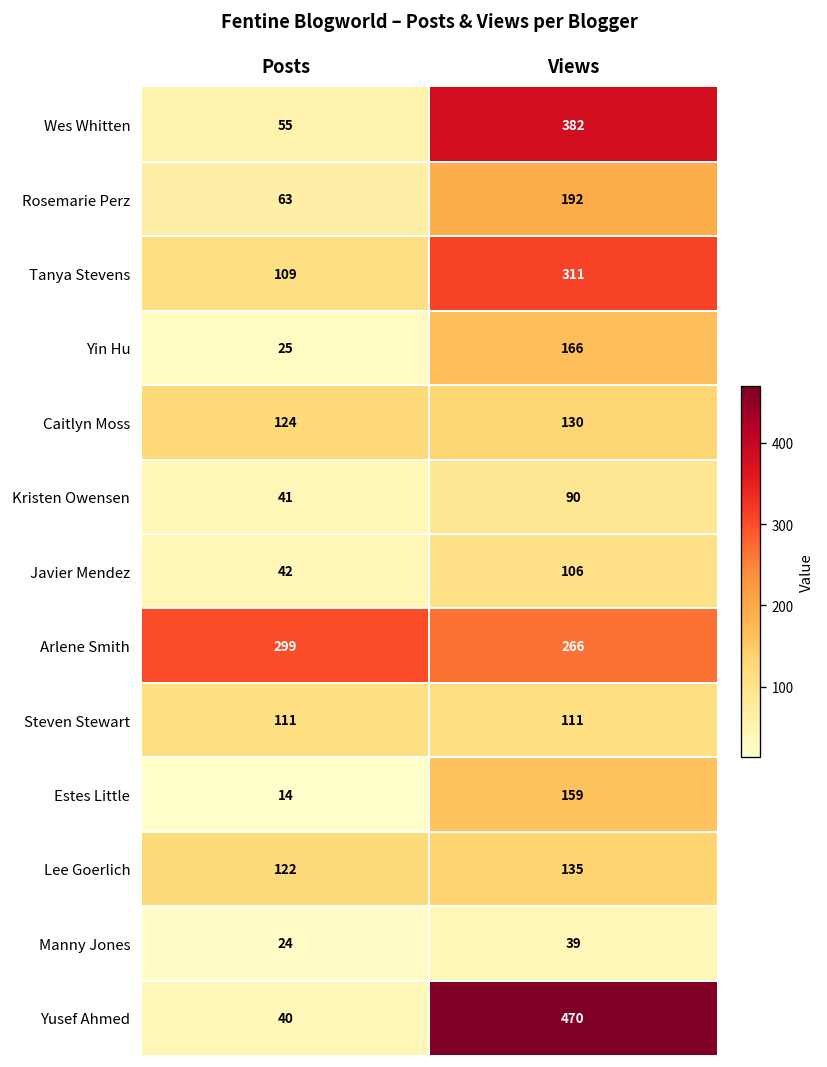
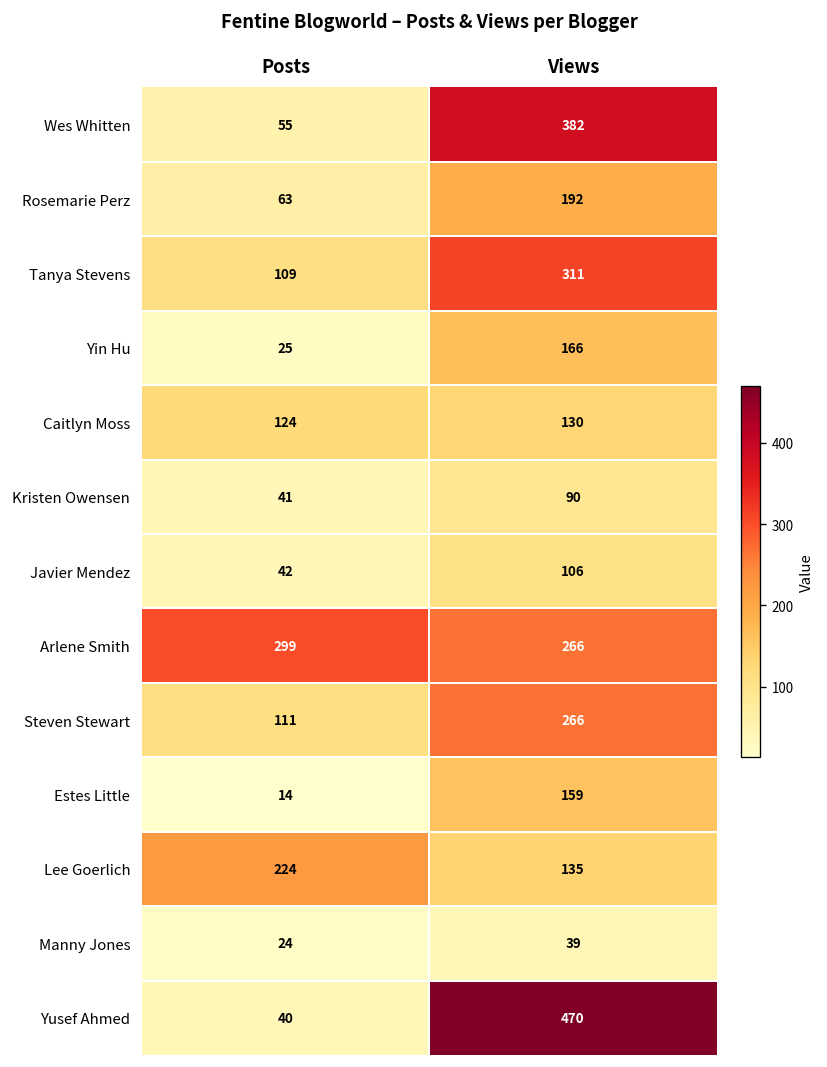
Steven Stewart, Views: 111 -> 266
Lee Goerlich, Posts: 122 -> 224
